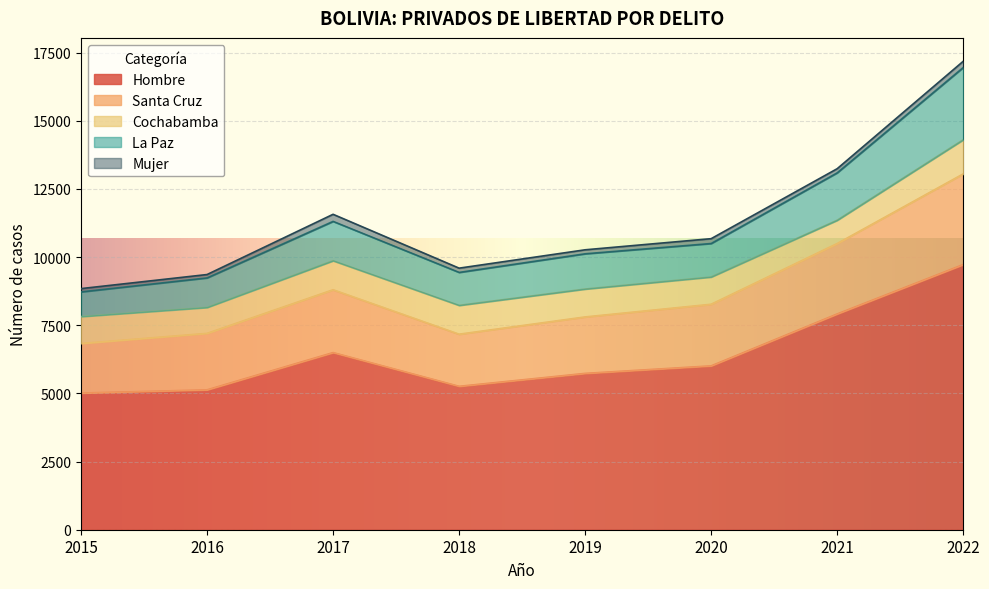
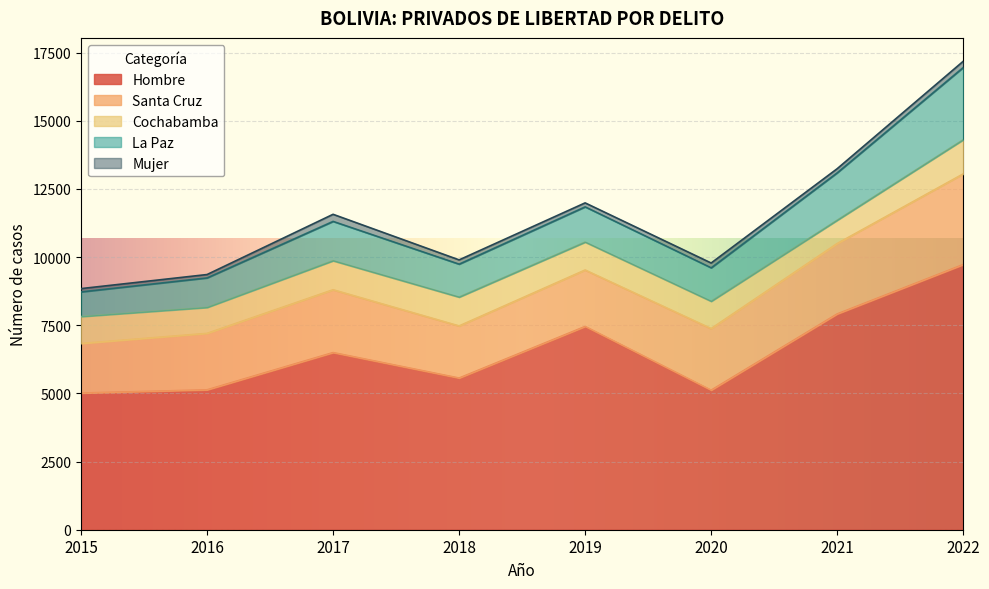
Hombre, 2018: 5300 -> 5600
Hombre, 2019: 5700 -> 7500
Hombre, 2020: 6000 -> 5100
